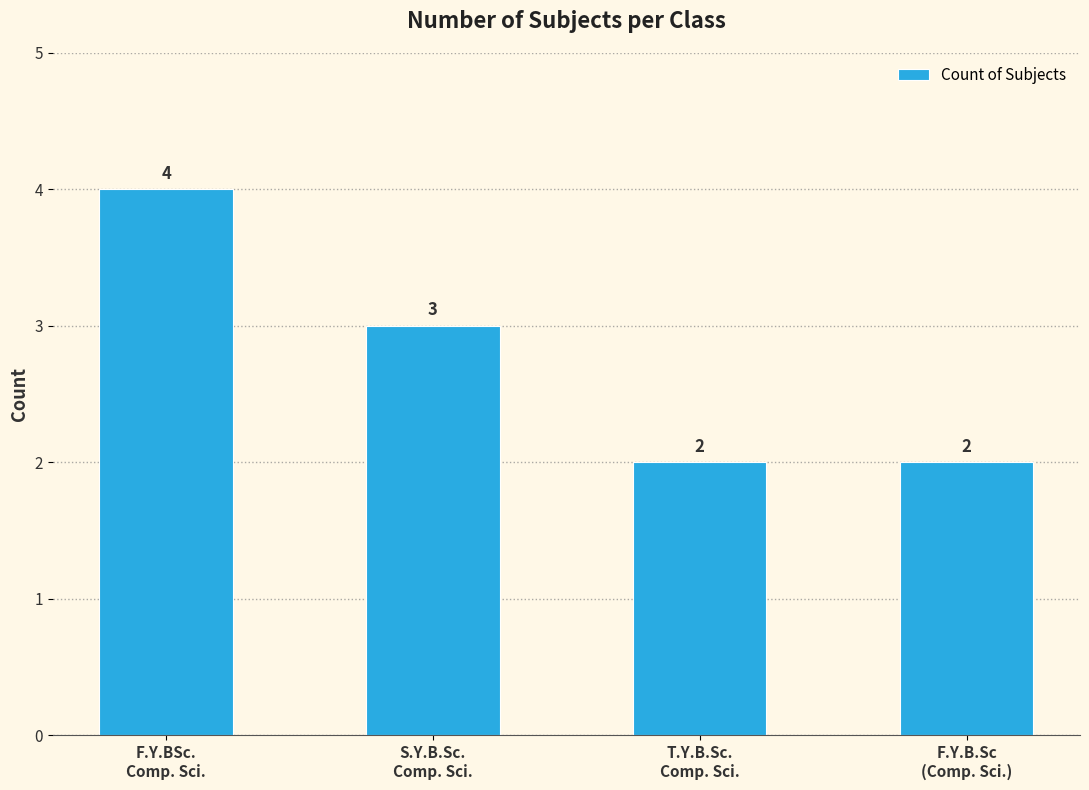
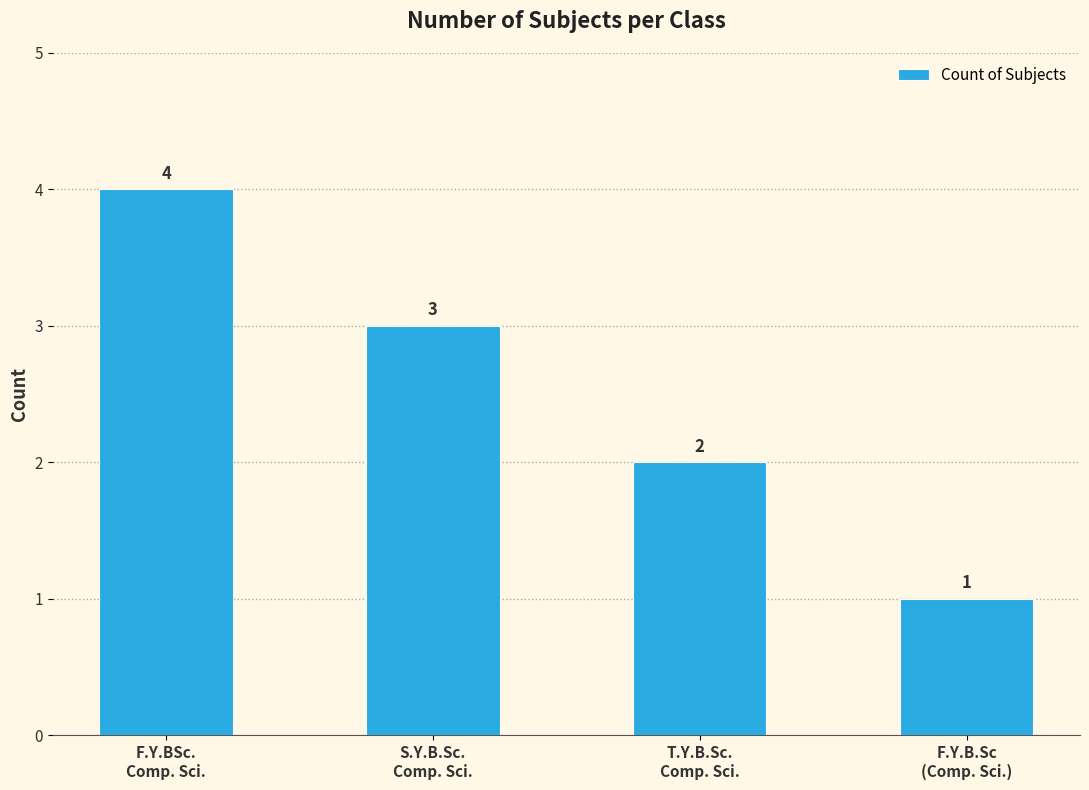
F.Y.B.Sc (Comp. Sci.): 2 -> 1
